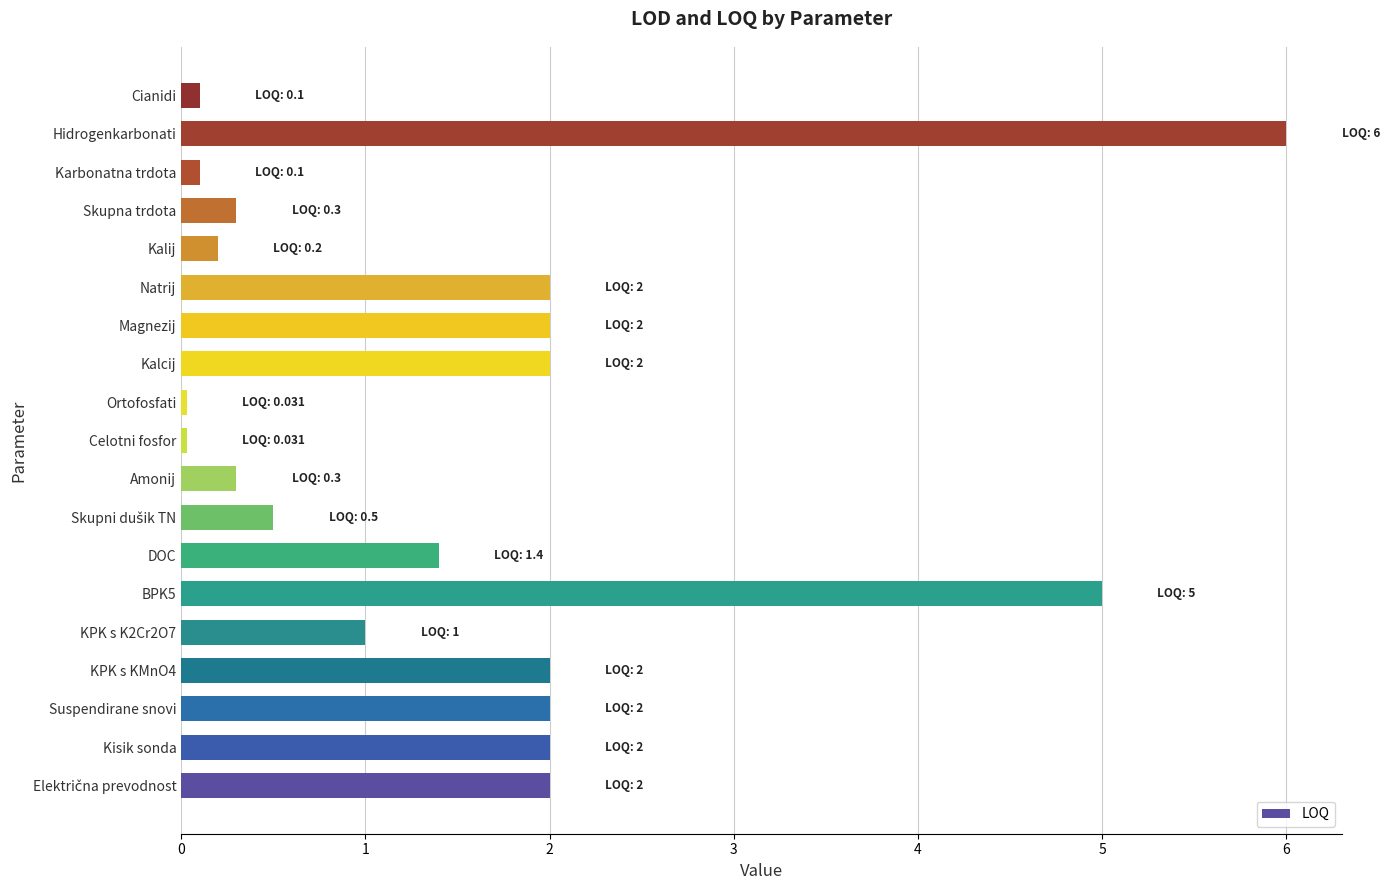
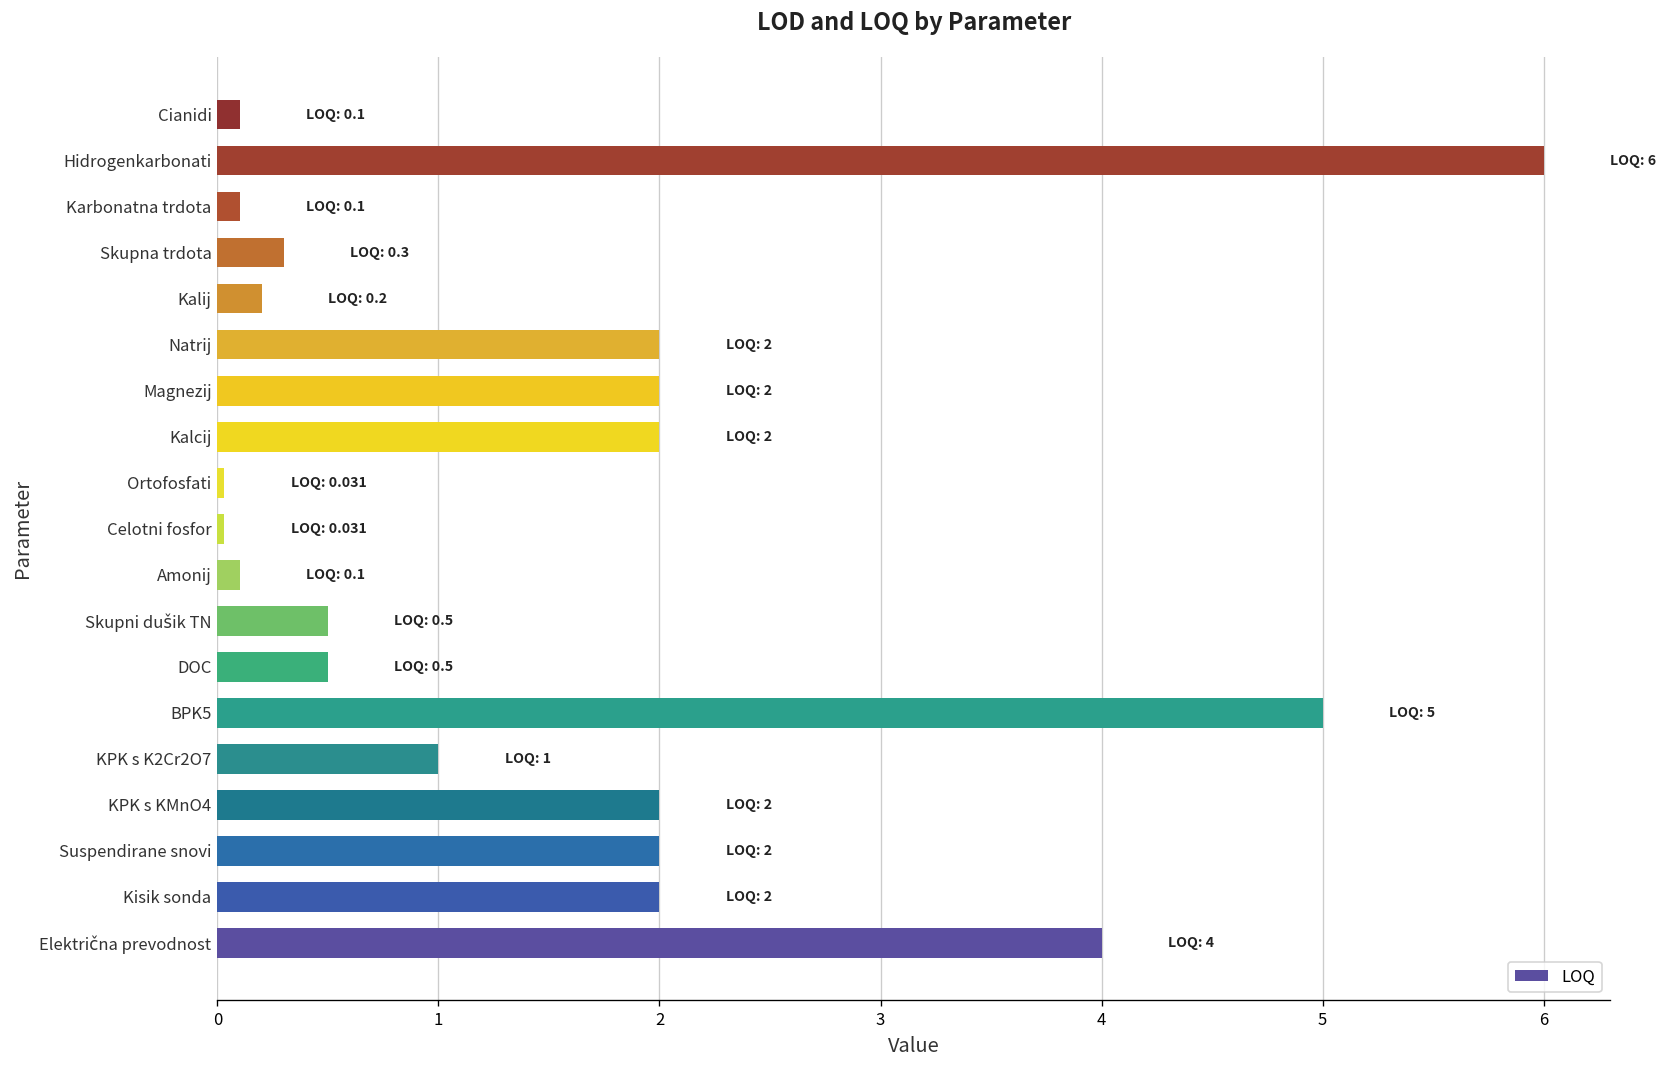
Amonij: 0.3 -> 0.1
DOC: 1.4 -> 0.5
Električna prevodnost: 2 -> 4
